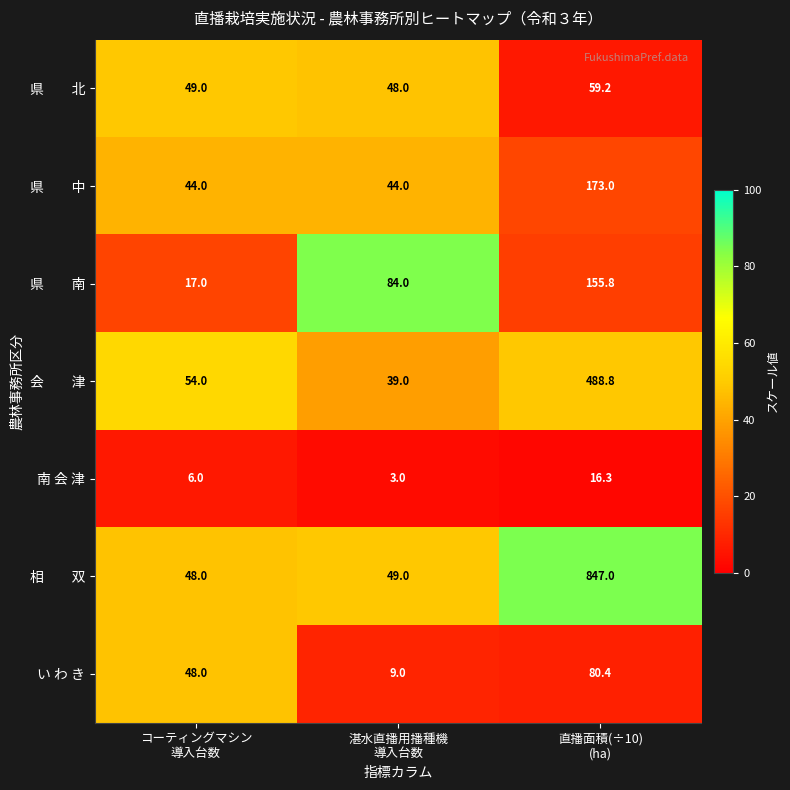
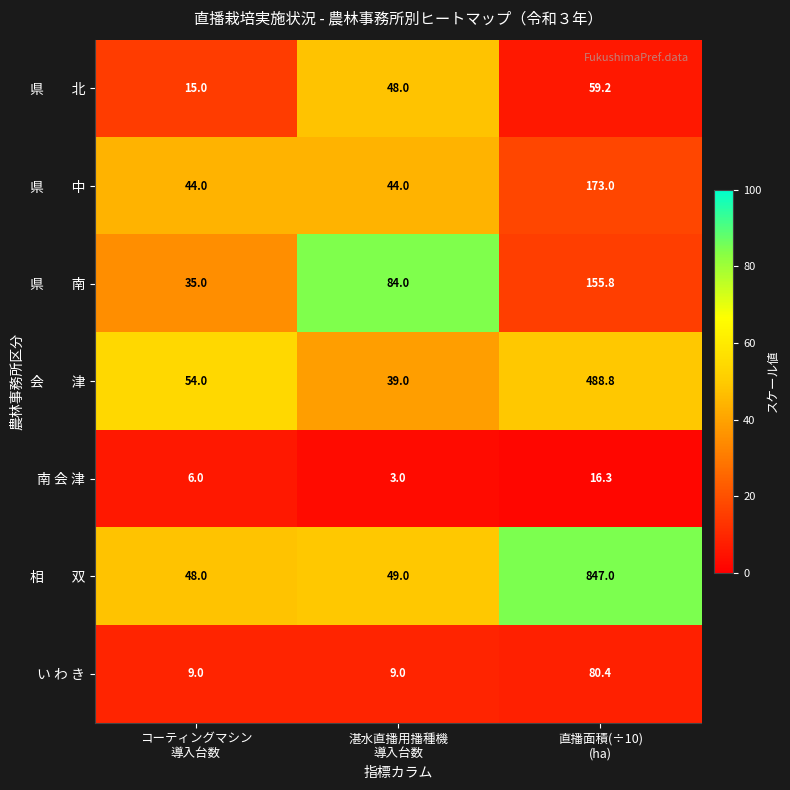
県 北, コーティングマシン 導入台数: 49.0 -> 15.0
県 南, コーティングマシン 導入台数: 17.0 -> 35.0
い わ き, コーティングマシン 導入台数: 48.0 -> 9.0
